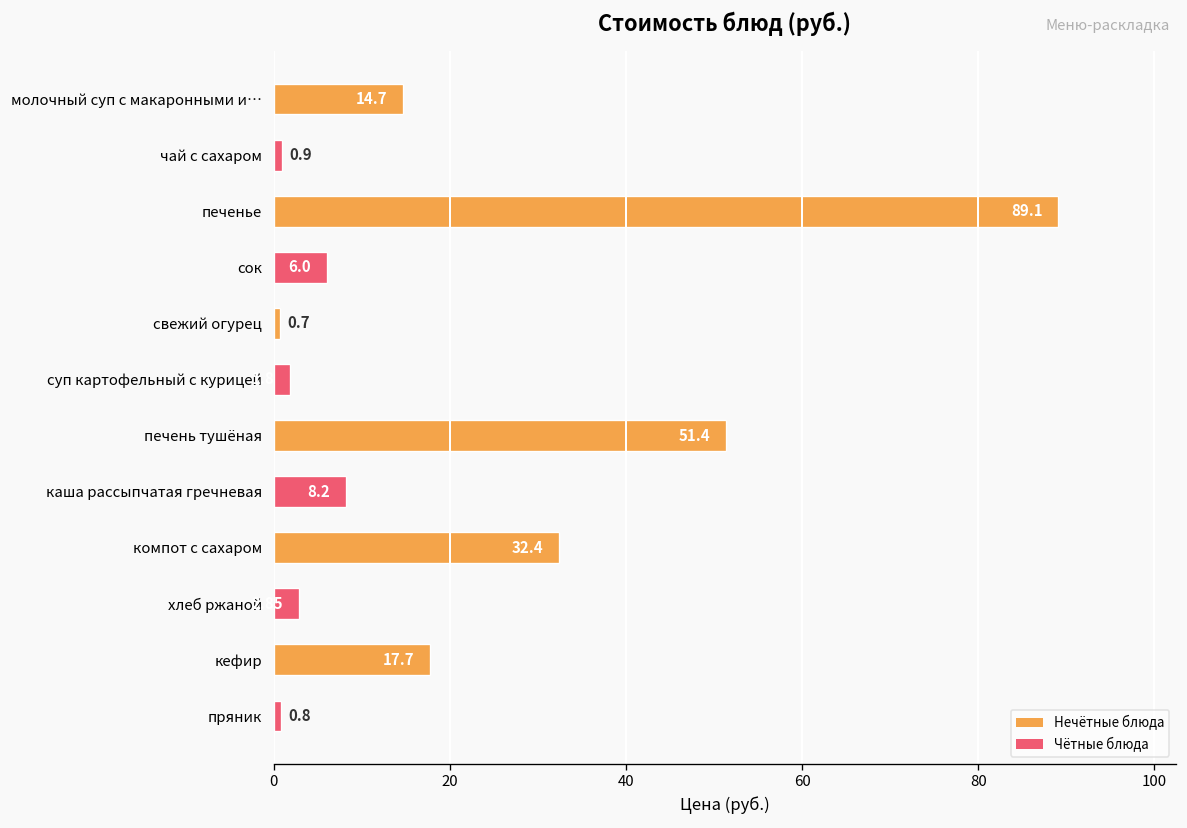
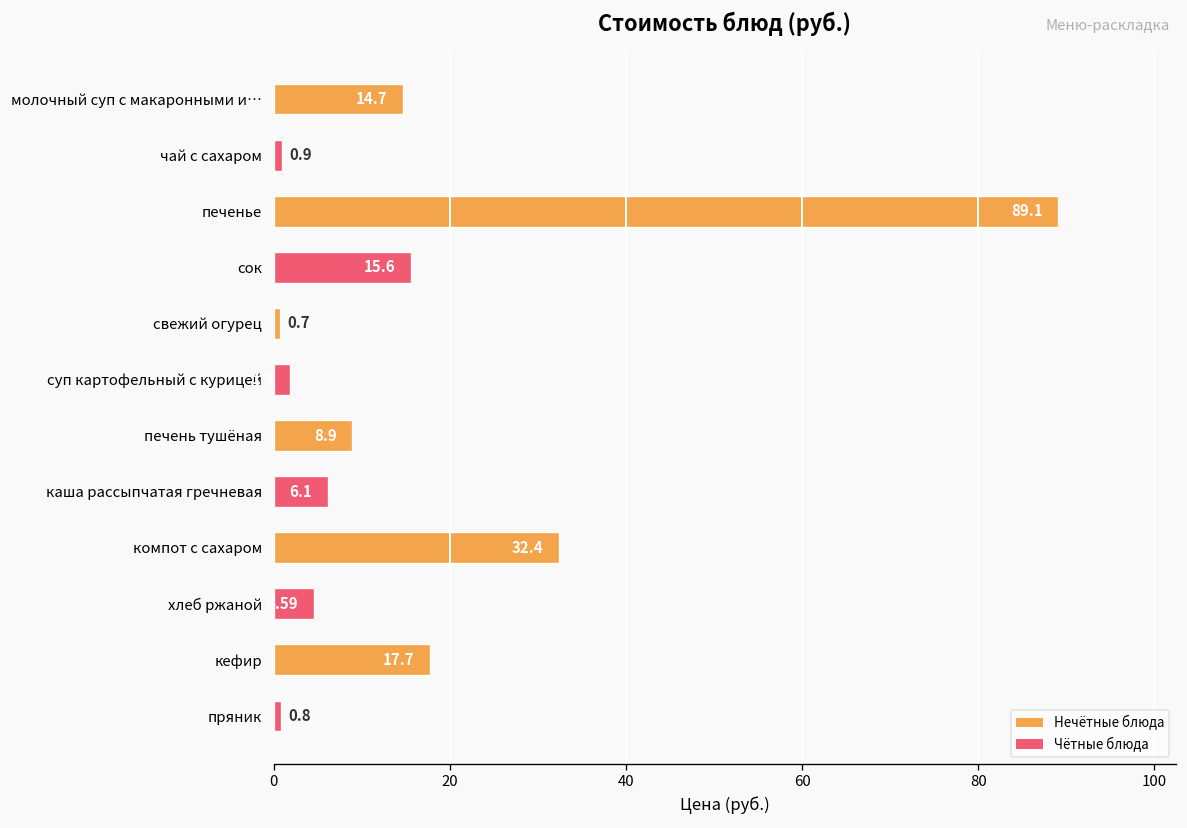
сок: 6.0 -> 15.6
печень тушёная: 51.4 -> 8.9
каша рассыпчатая гречневая: 8.2 -> 6.1
хлеб ржаной: 3 -> 5
